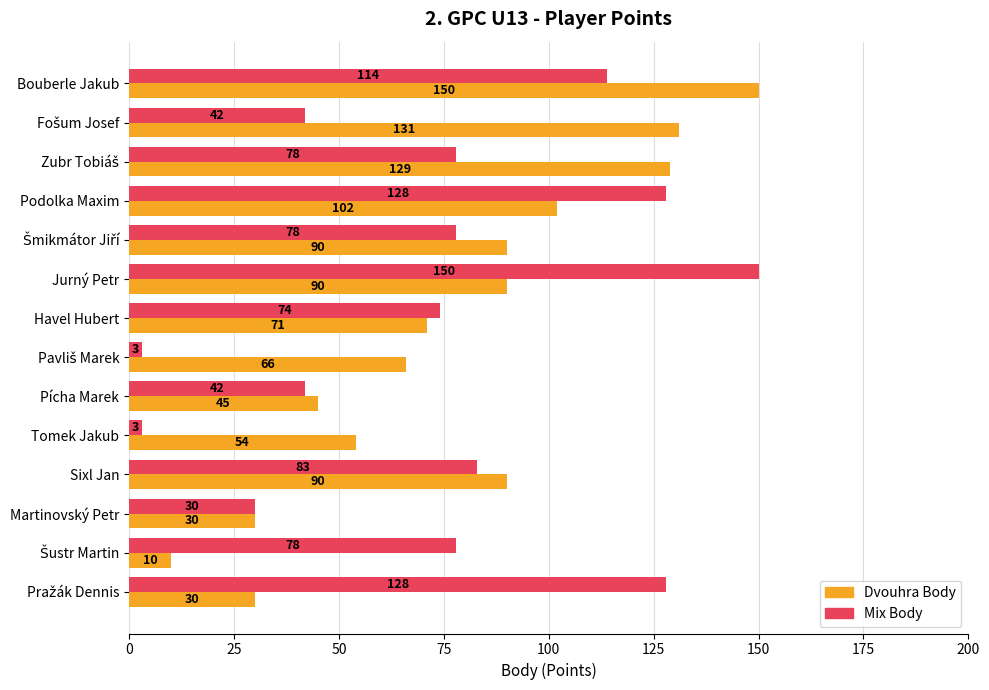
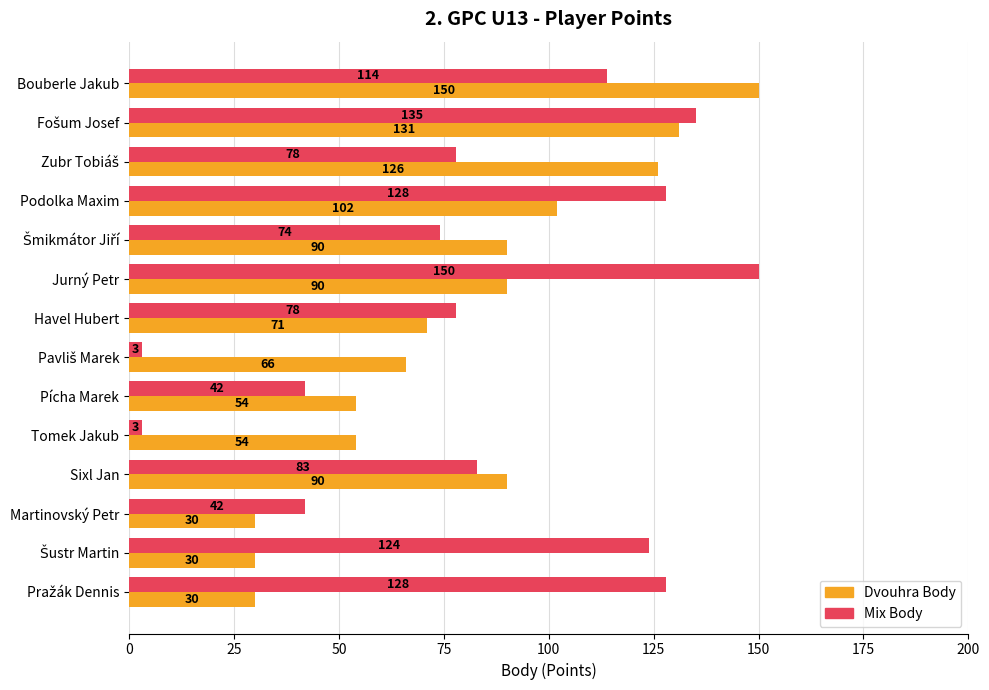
Mix Body, Fošum Josef: 42 -> 135
Dvouhra Body, Zubr Tobiáš: 129 -> 126
Mix Body, Šmikmátor Jiří: 78 -> 74
Mix Body, Havel Hubert: 74 -> 78
Dvouhra Body, Pícha Marek: 45 -> 54
Mix Body, Martinovský Petr: 30 -> 42
Mix Body, Šustr Martin: 78 -> 124
Dvouhra Body, Šustr Martin: 10 -> 30
